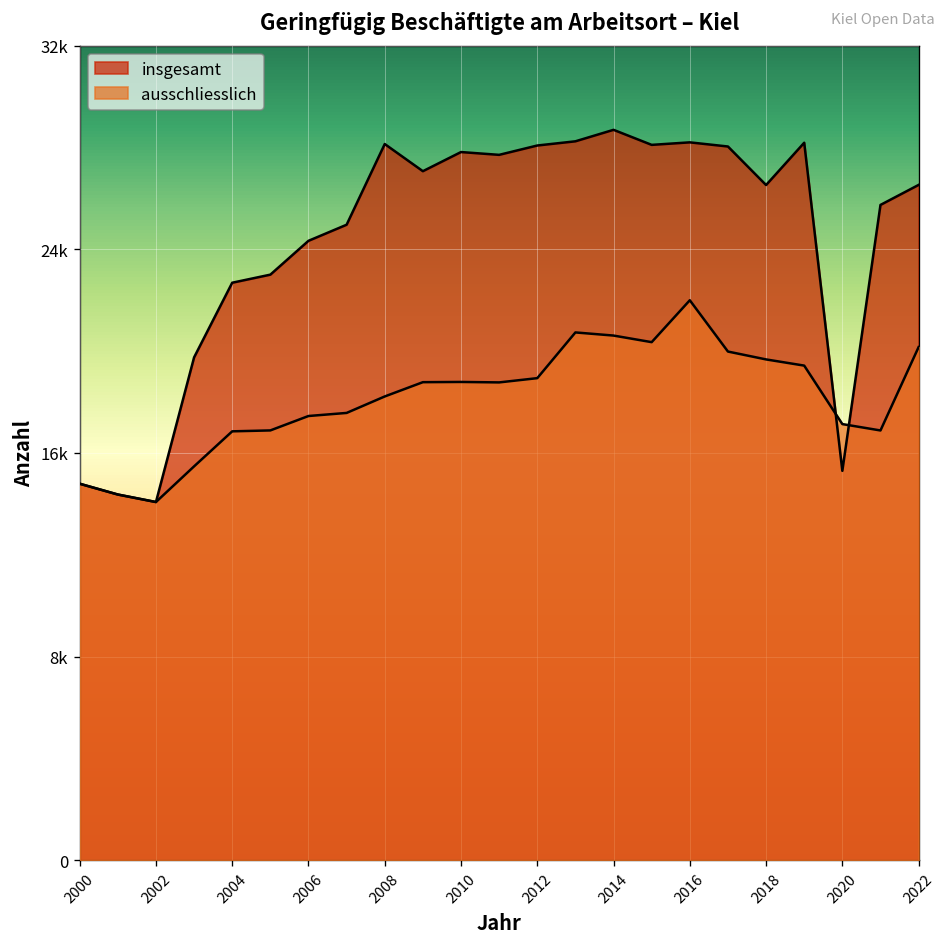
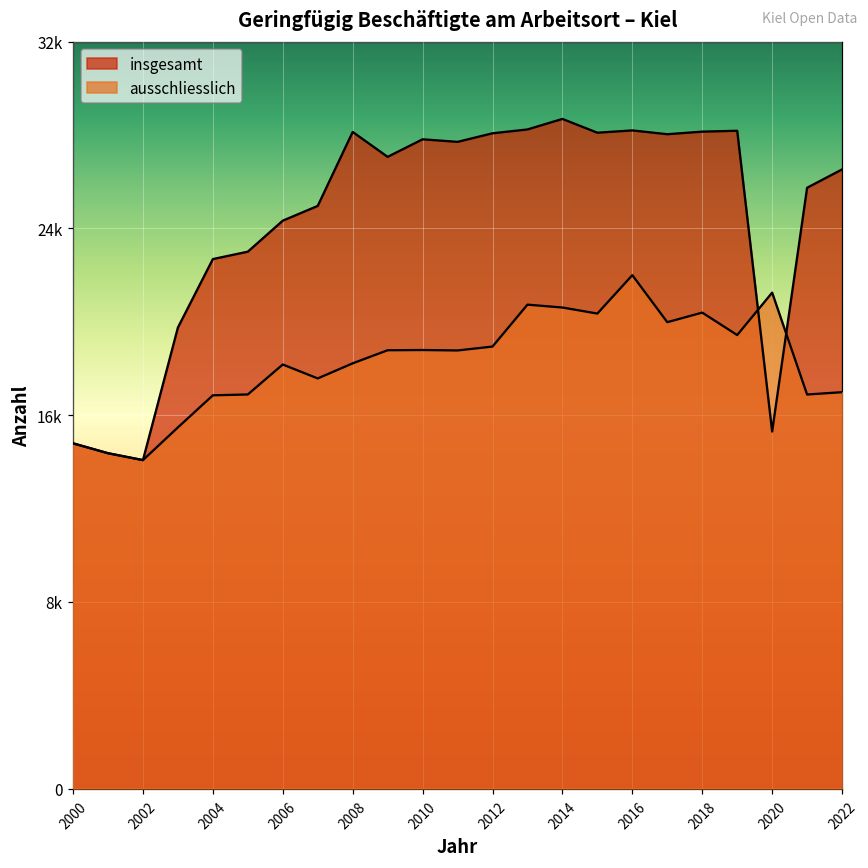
ausschliesslich, 2006: 17500 -> 18200
insgesamt, 2018: 26500 -> 28100
ausschliesslich, 2018: 19700 -> 20400
ausschliesslich, 2020: 17100 -> 21300
ausschliesslich, 2022: 20200 -> 17000
